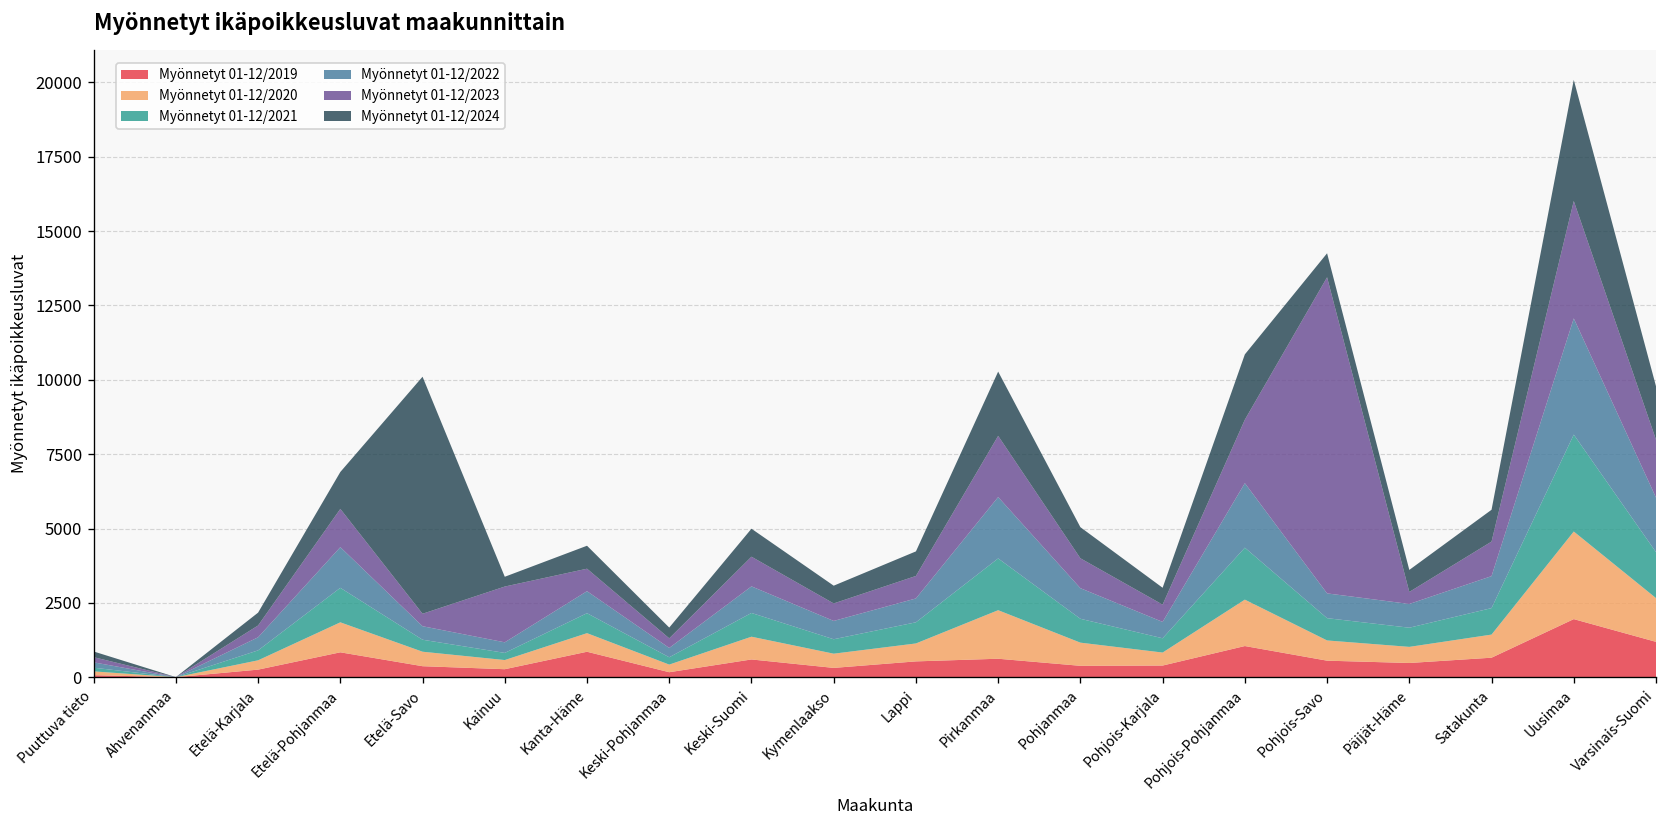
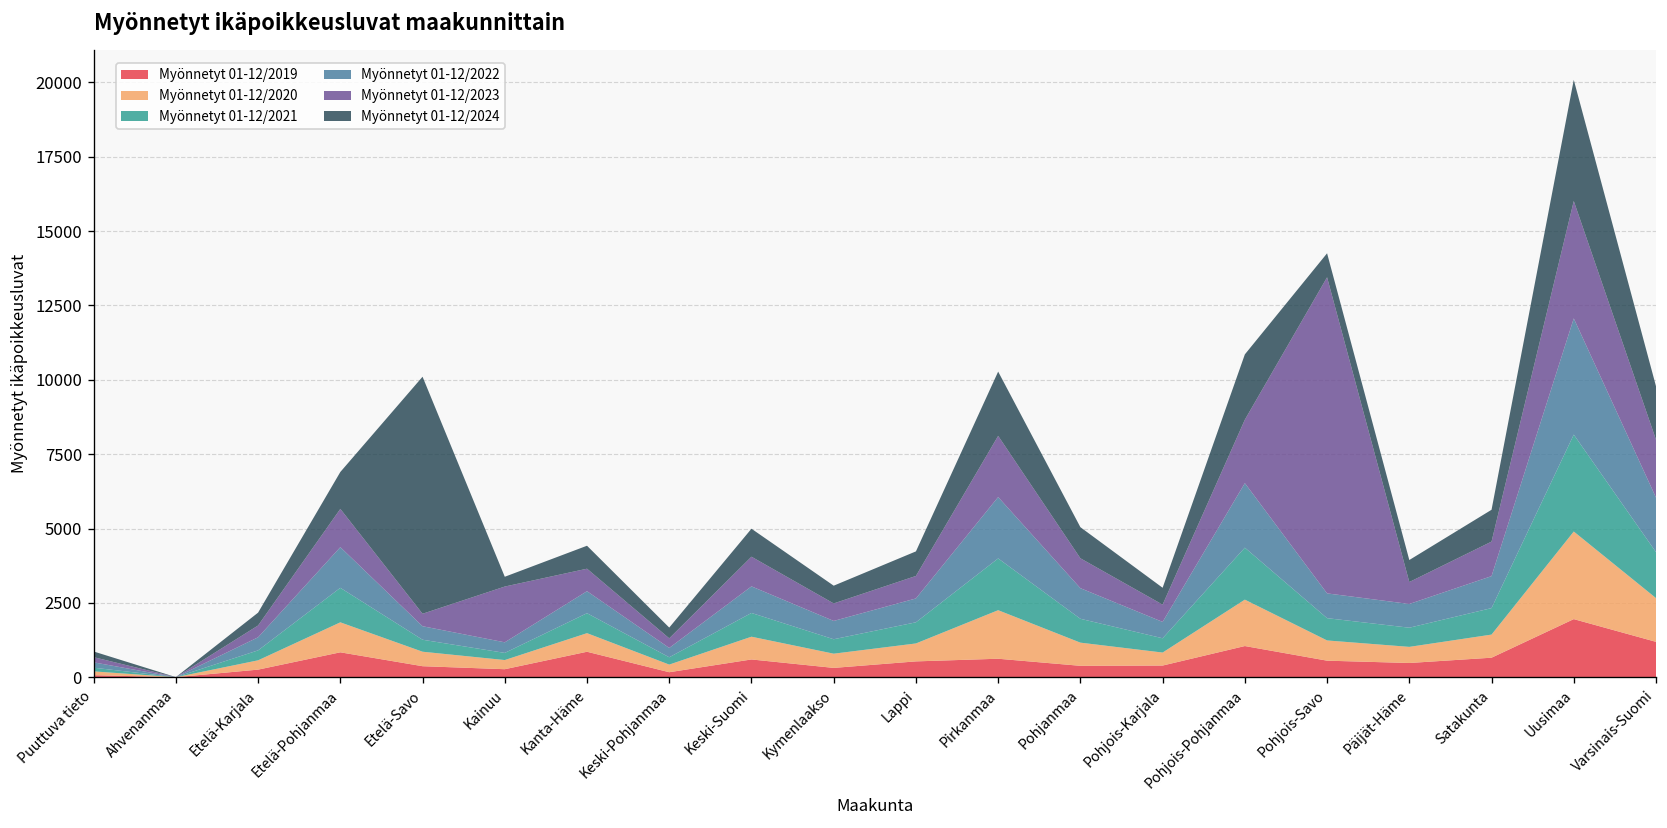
Myönnetyt 01-12/2023, Päijät-Häme: 400 -> 700
